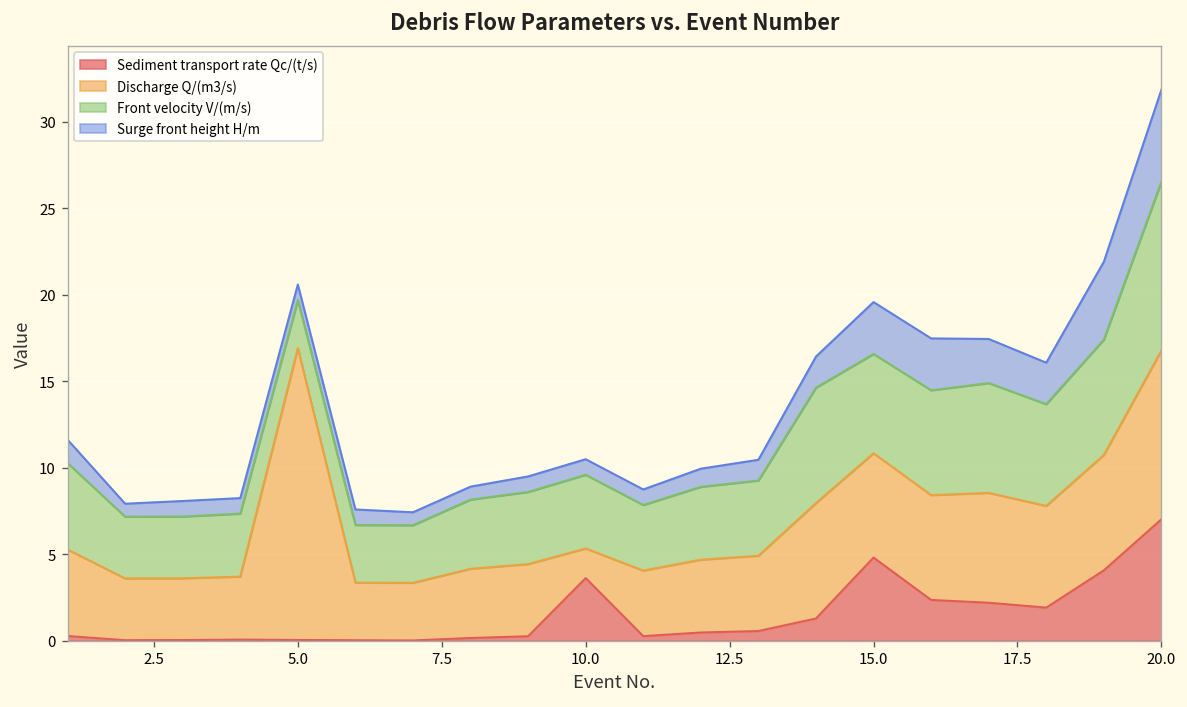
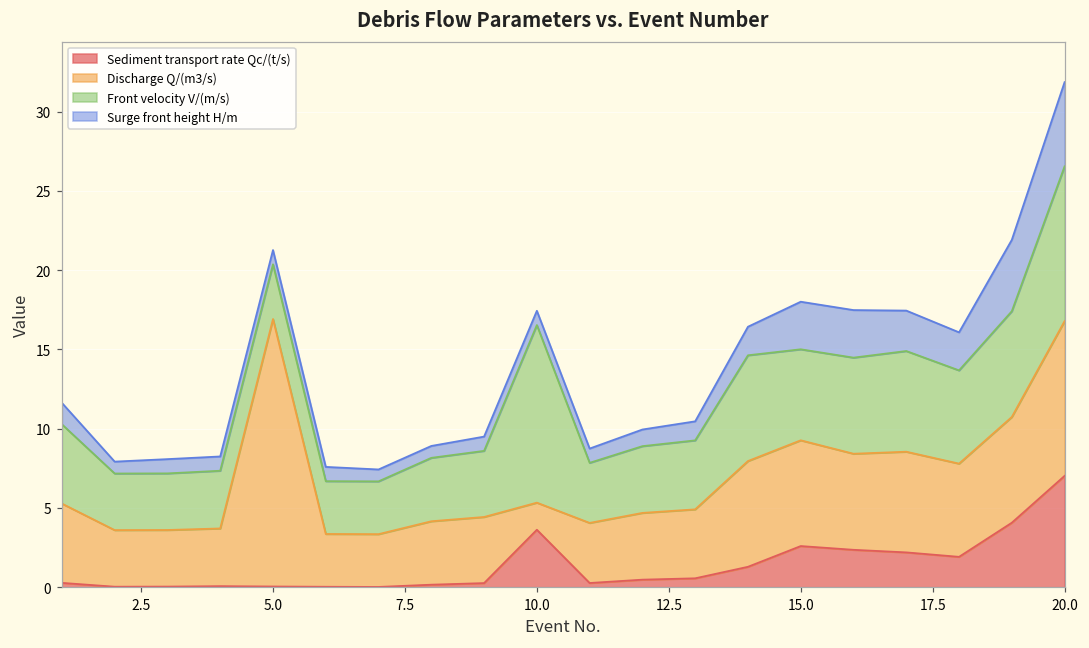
Front velocity V/(m/s), 5.0: 2.8 -> 3.4
Front velocity V/(m/s), 10.0: 4.3 -> 11.2
Sediment transport rate Qc/(t/s), 15.0: 4.8 -> 2.6
Discharge Q/(m3/s), 15.0: 6.0 -> 6.7
